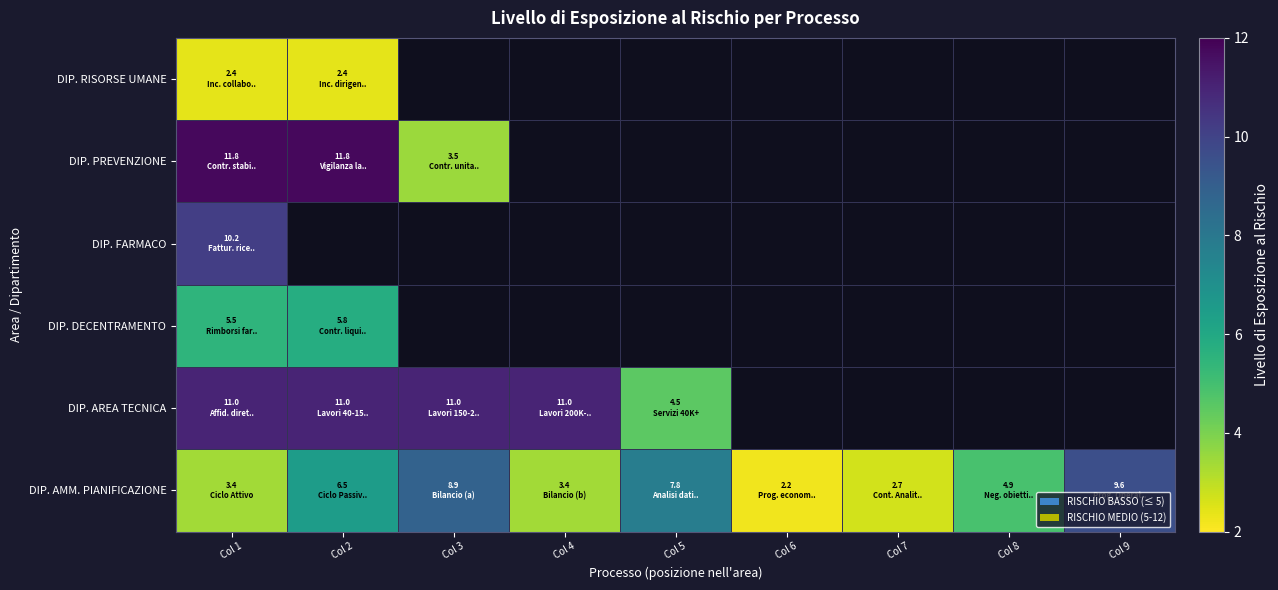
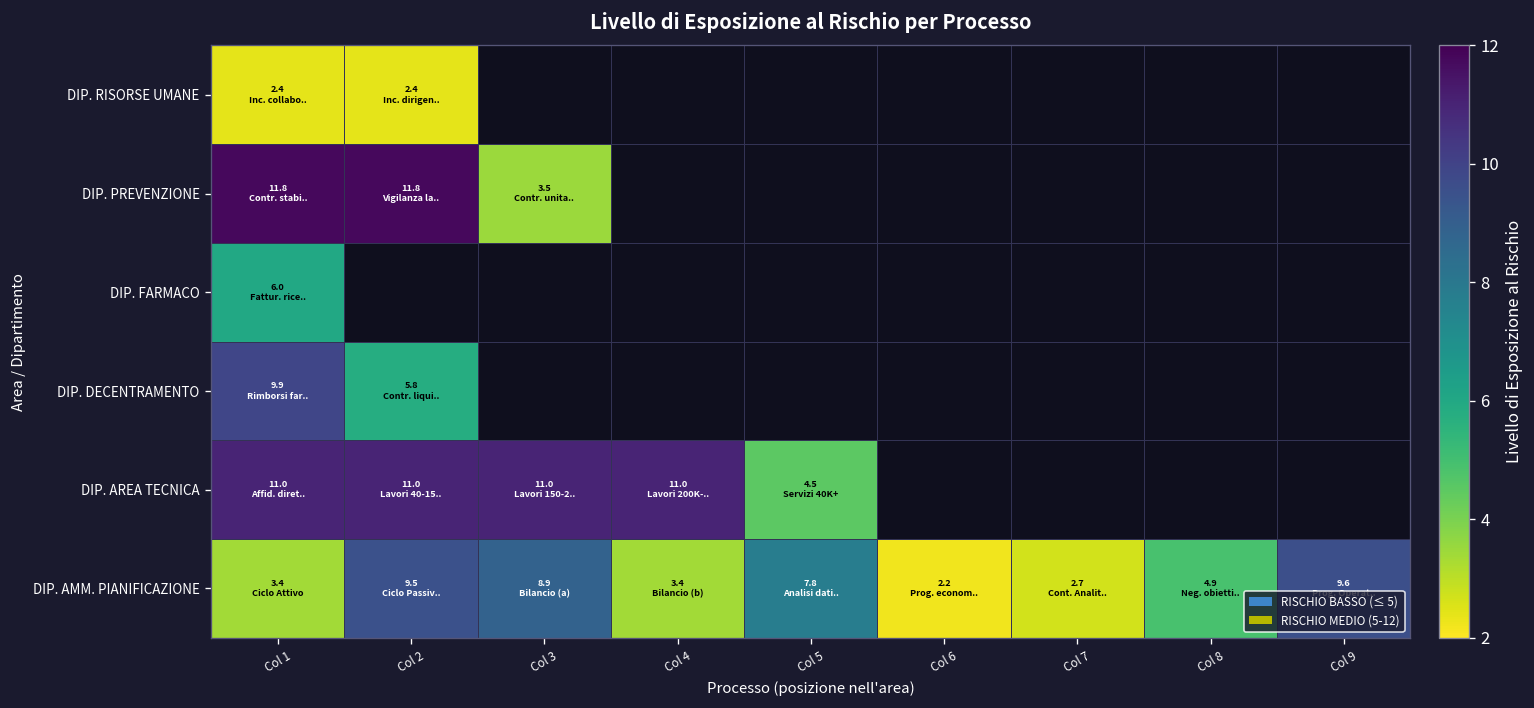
DIP. FARMACO, Col 1: 10.2 -> 6.0
DIP. DECENTRAMENTO, Col 1: 5.5 -> 9.9
DIP. AMM. PIANIFICAZIONE, Col 2: 6.5 -> 9.5
